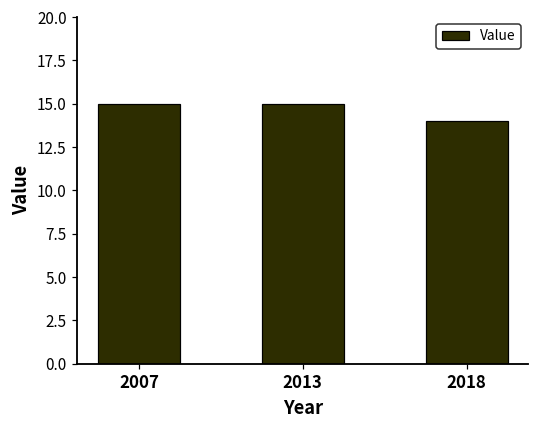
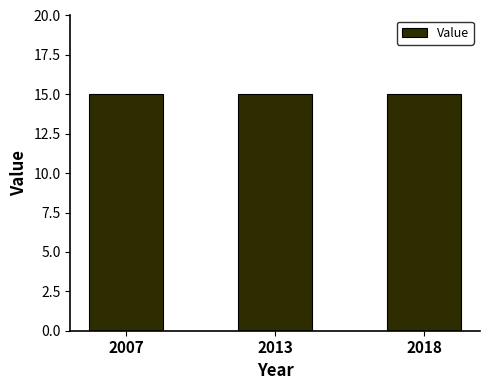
2018: 14 -> 15
